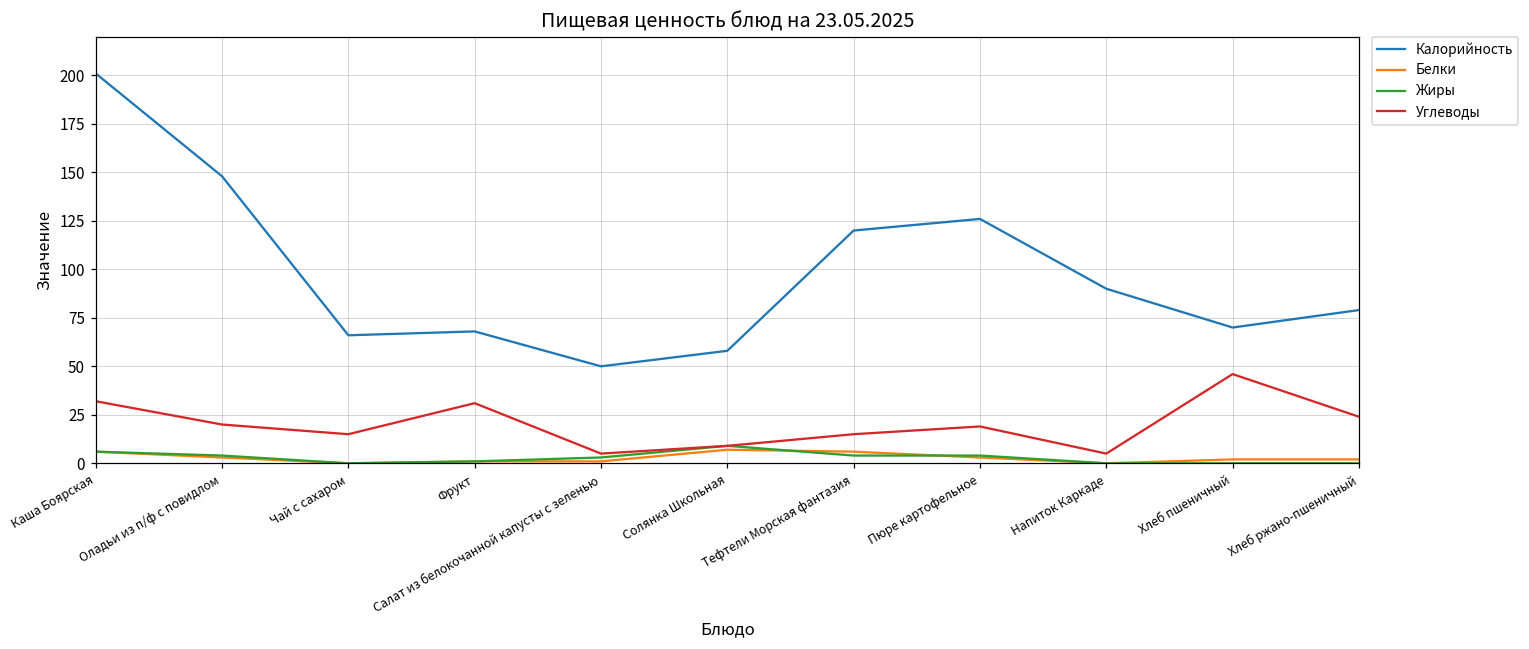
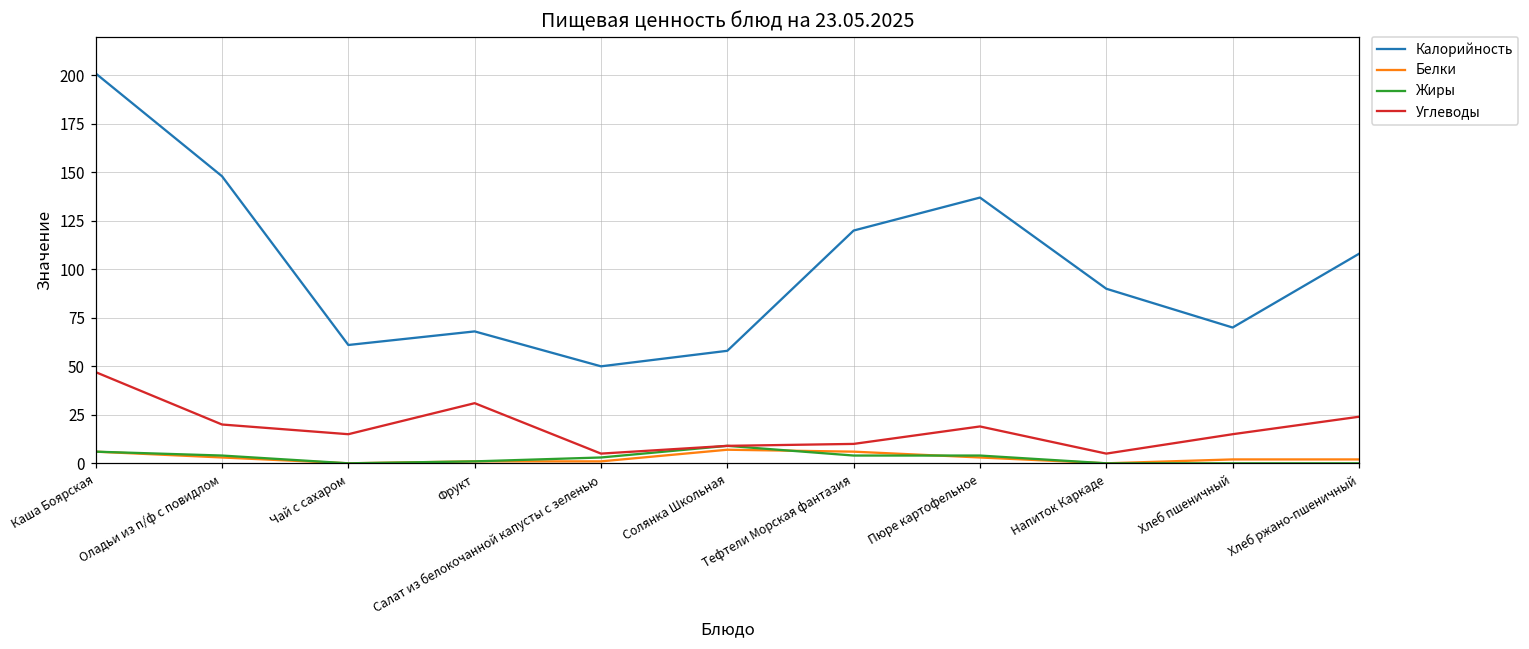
Углеводы, Каша Боярская: 32 -> 47
Калорийность, Чай с сахаром: 66 -> 61
Углеводы, Тефтели Морская фантазия: 15 -> 10
Калорийность, Пюре картофельное: 126 -> 137
Углеводы, Хлеб пшеничный: 46 -> 15
Калорийность, Хлеб ржано-пшеничный: 79 -> 108
